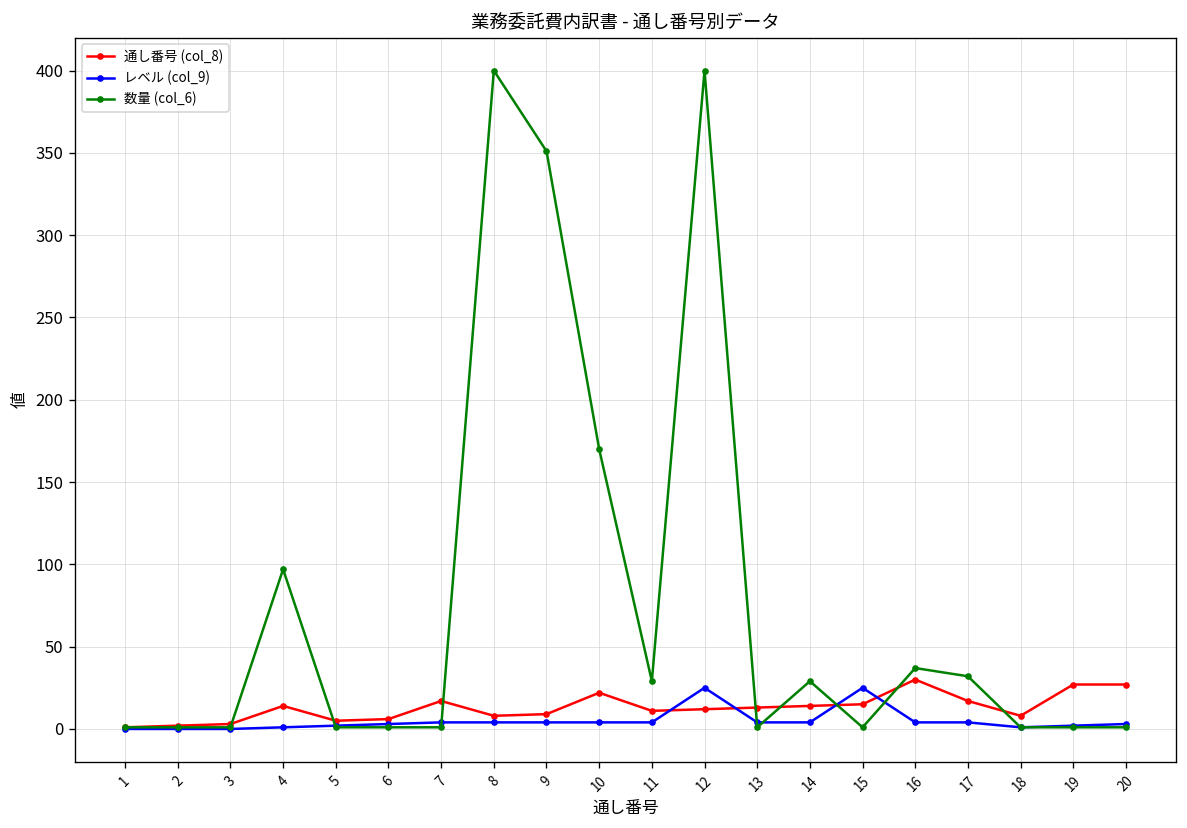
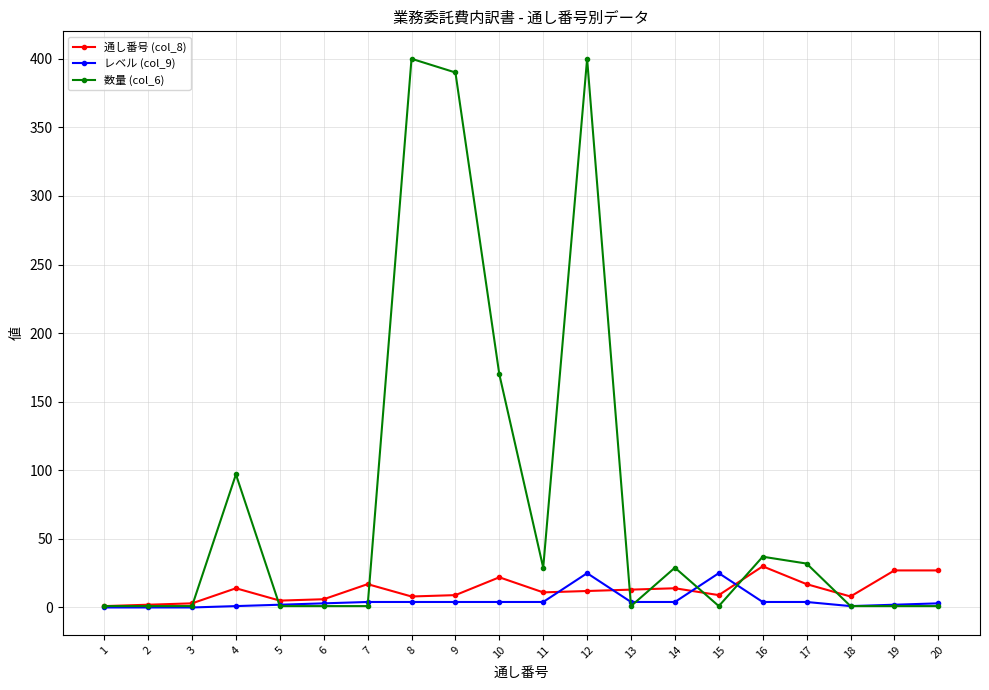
数量 (col_6), 9: 351 -> 390
通し番号 (col_8), 15: 15 -> 9
